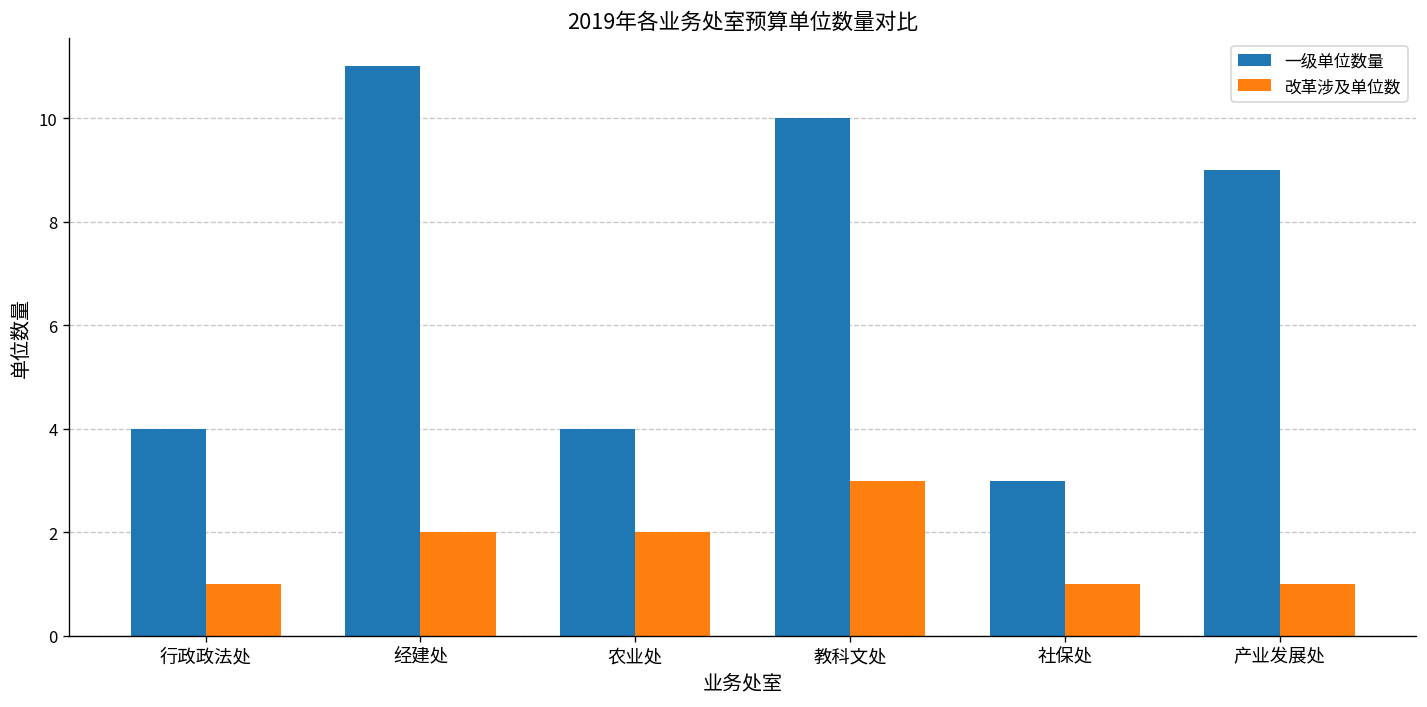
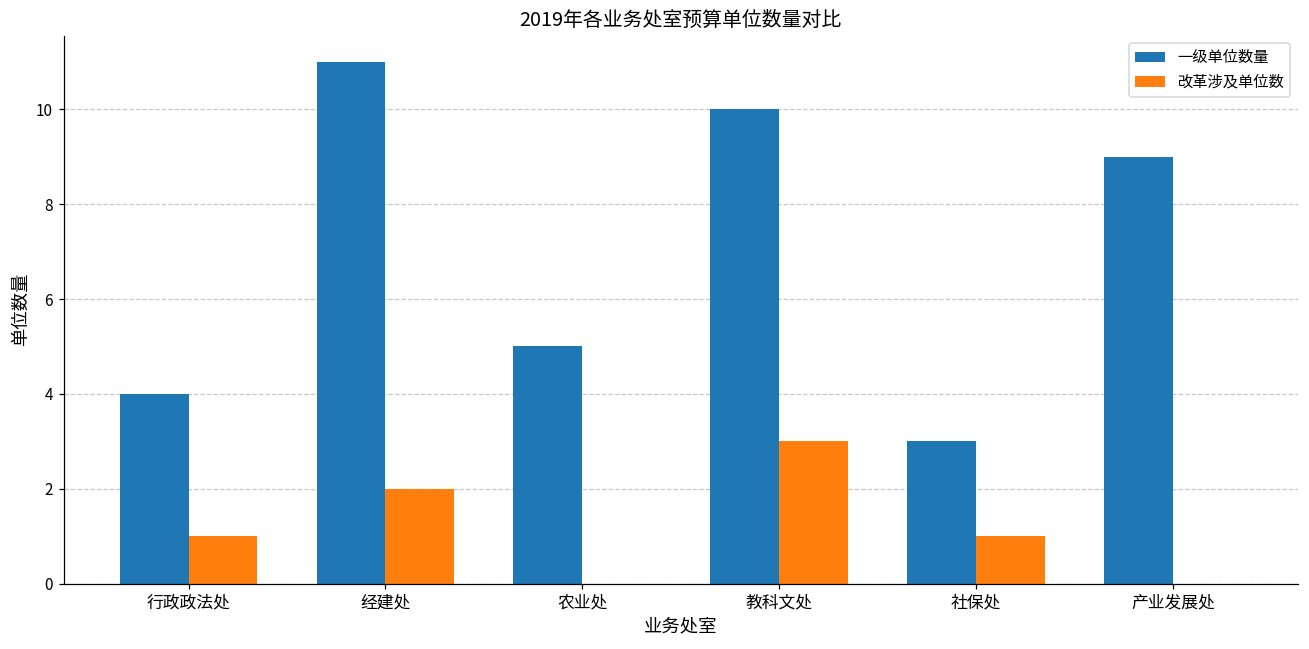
一级单位数量, 农业处: 4 -> 5
改革涉及单位数, 农业处: 2 -> 0
改革涉及单位数, 产业发展处: 1 -> 0
